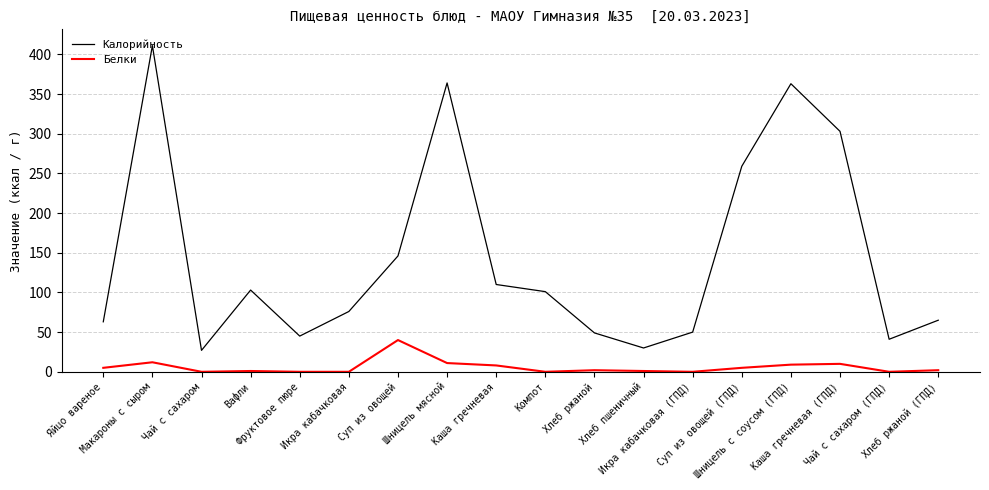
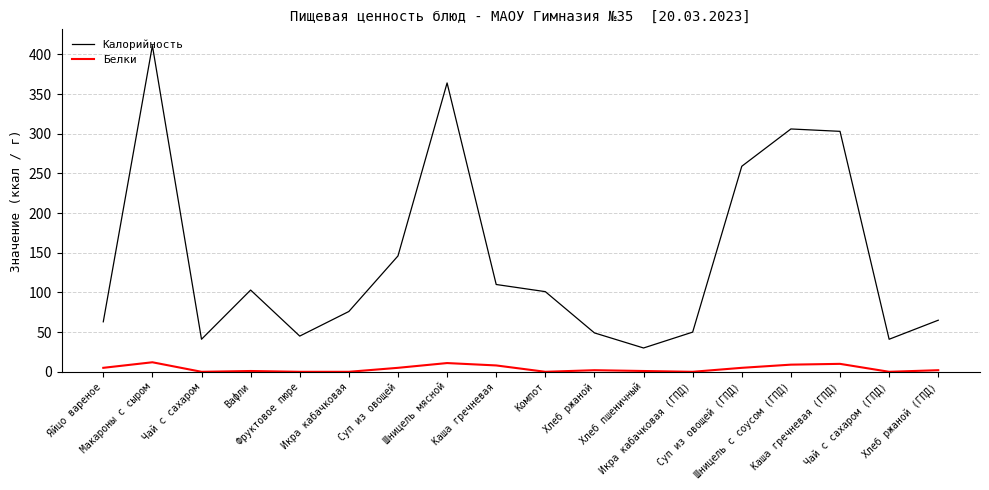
Калорийность, Чай с сахаром: 30 -> 40
Белки, Суп из овощей: 40 -> 10
Калорийность, Шницель с соусом (ГПД): 360 -> 310
